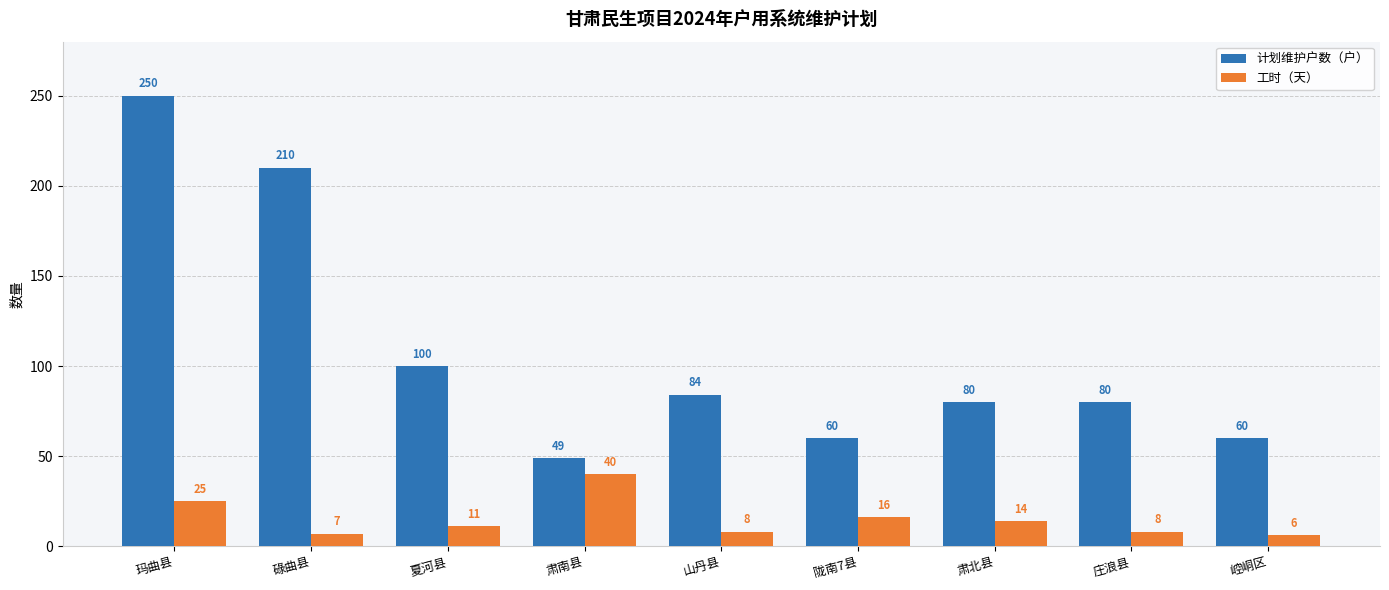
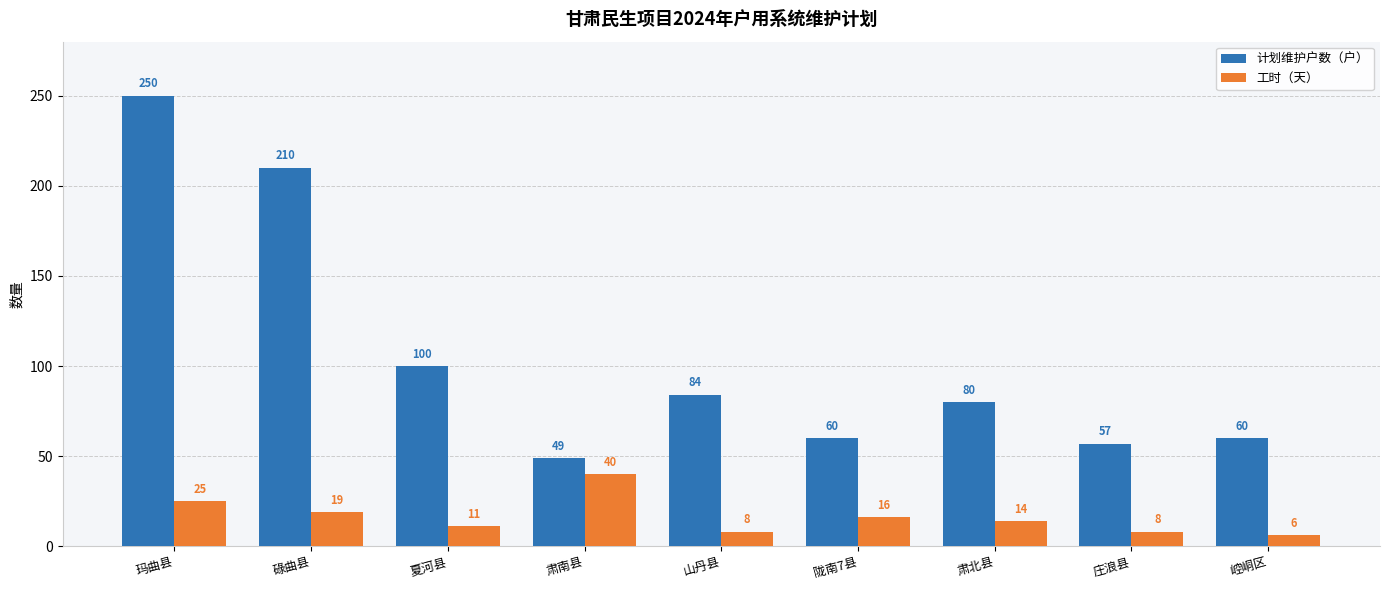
工时（天）, 碌曲县: 7 -> 19
计划维护户数（户）, 庄浪县: 80 -> 57
